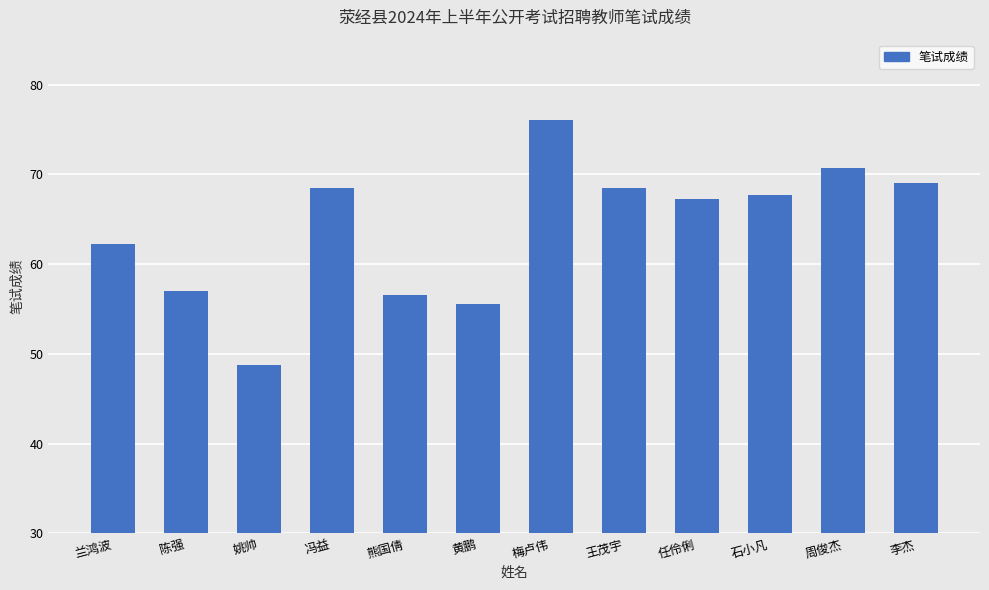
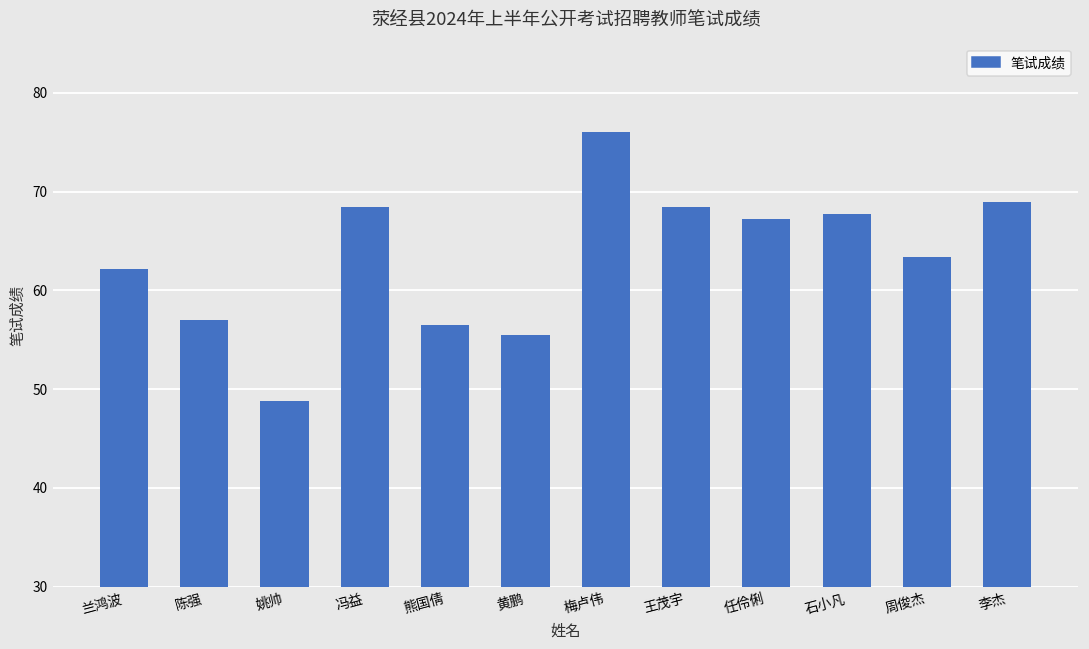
周俊杰: 71 -> 63
